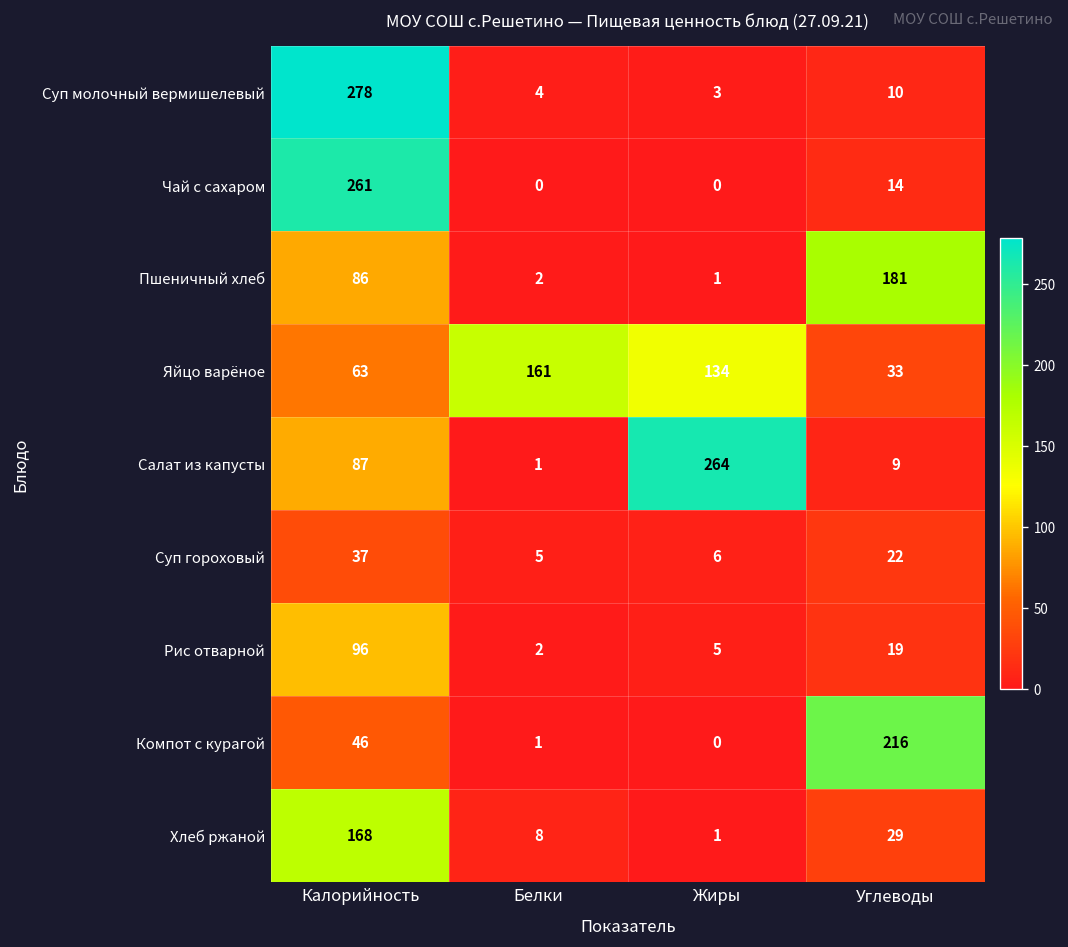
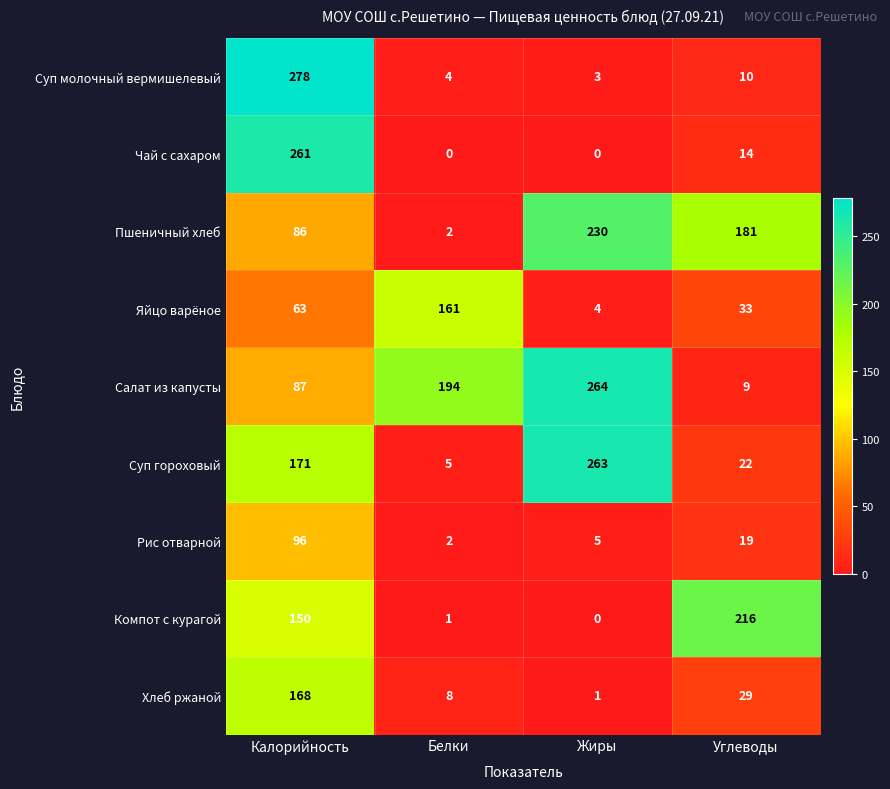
Пшеничный хлеб, Жиры: 1 -> 230
Яйцо варёное, Жиры: 134 -> 4
Салат из капусты, Белки: 1 -> 194
Суп гороховый, Калорийность: 37 -> 171
Суп гороховый, Жиры: 6 -> 263
Компот с курагой, Калорийность: 46 -> 150
